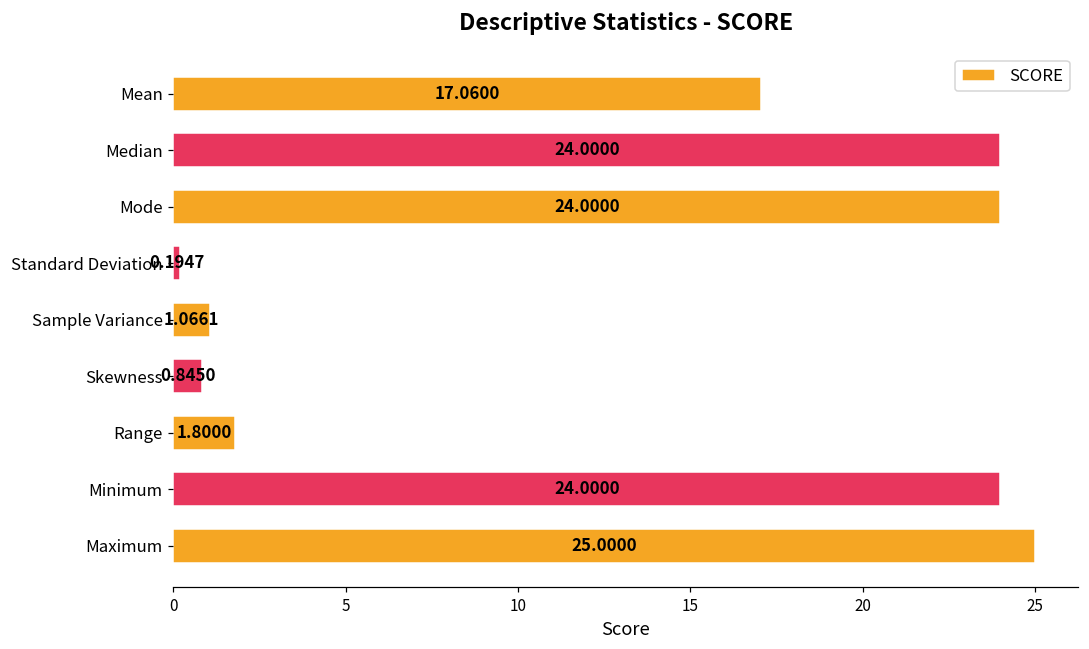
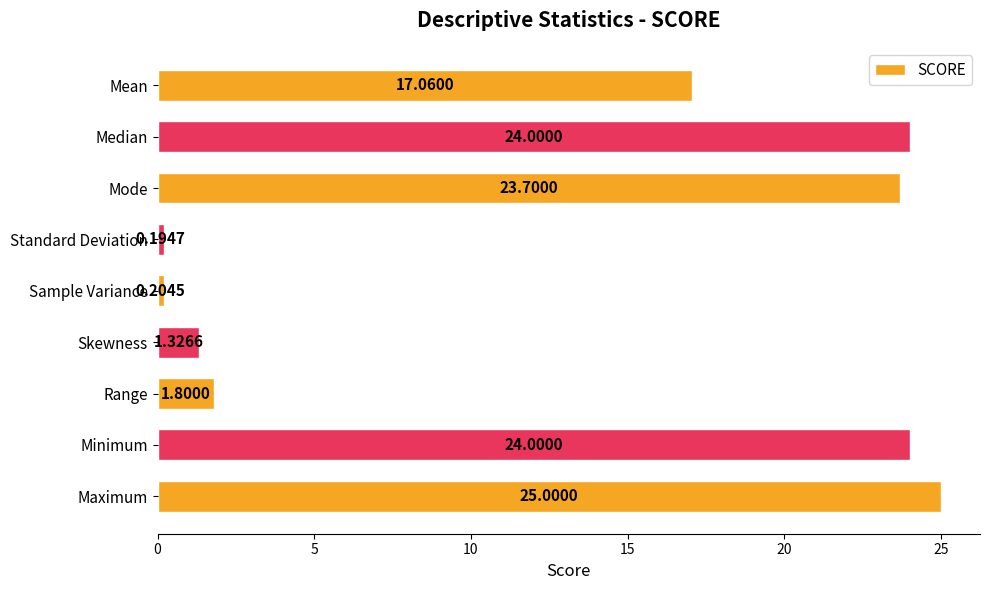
Mode: 24.0000 -> 23.7000
Sample Variance: 1.0661 -> 0.2045
Skewness: 0.8450 -> 1.3266
